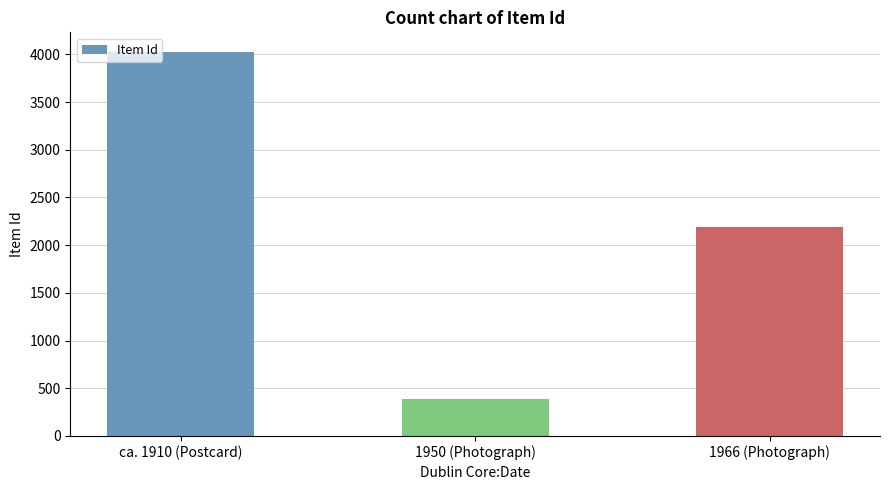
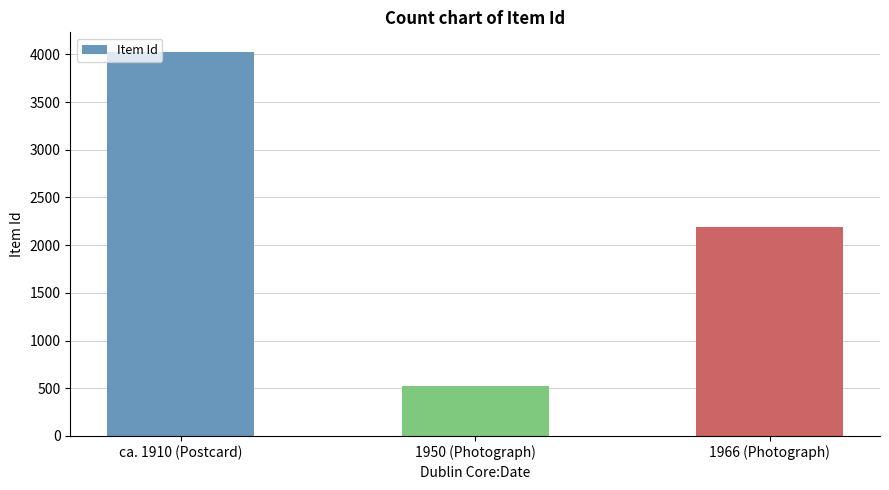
1950 (Photograph): 400 -> 500
